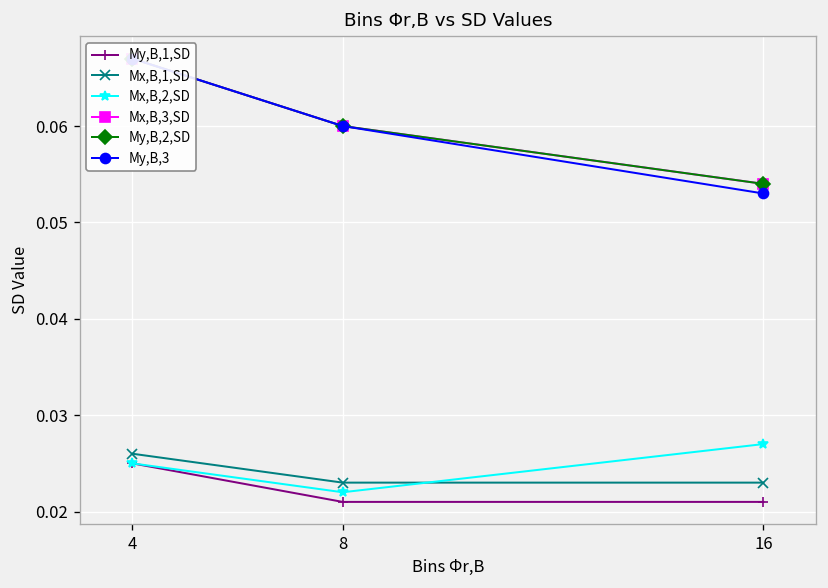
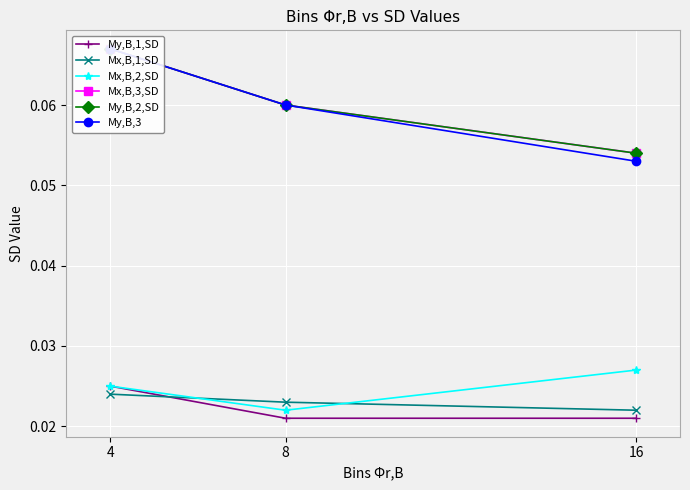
Mx,B,1,SD, 4: 0.026 -> 0.024
Mx,B,1,SD, 16: 0.023 -> 0.022
